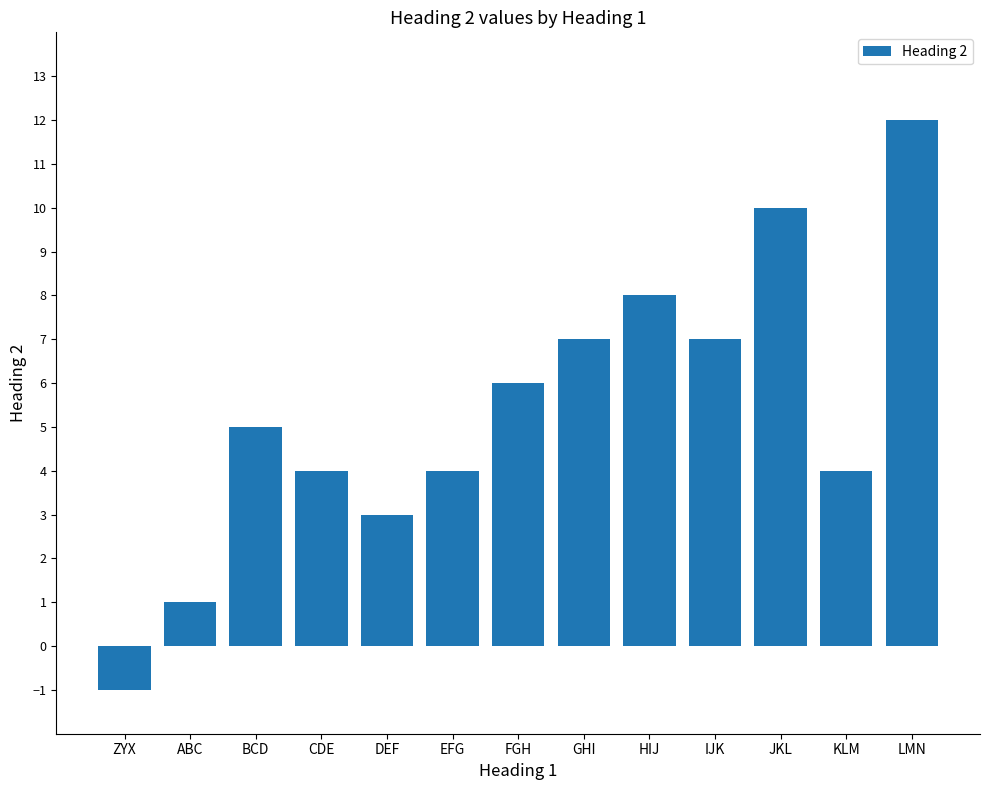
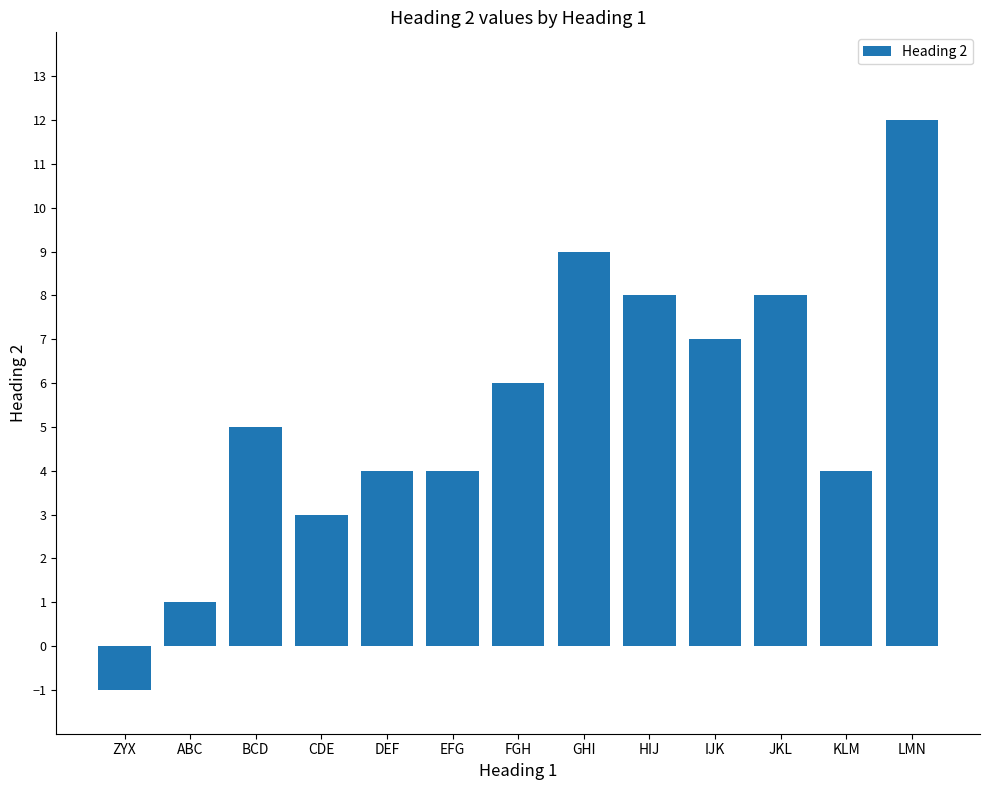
CDE: 4 -> 3
DEF: 3 -> 4
GHI: 7 -> 9
JKL: 10 -> 8
